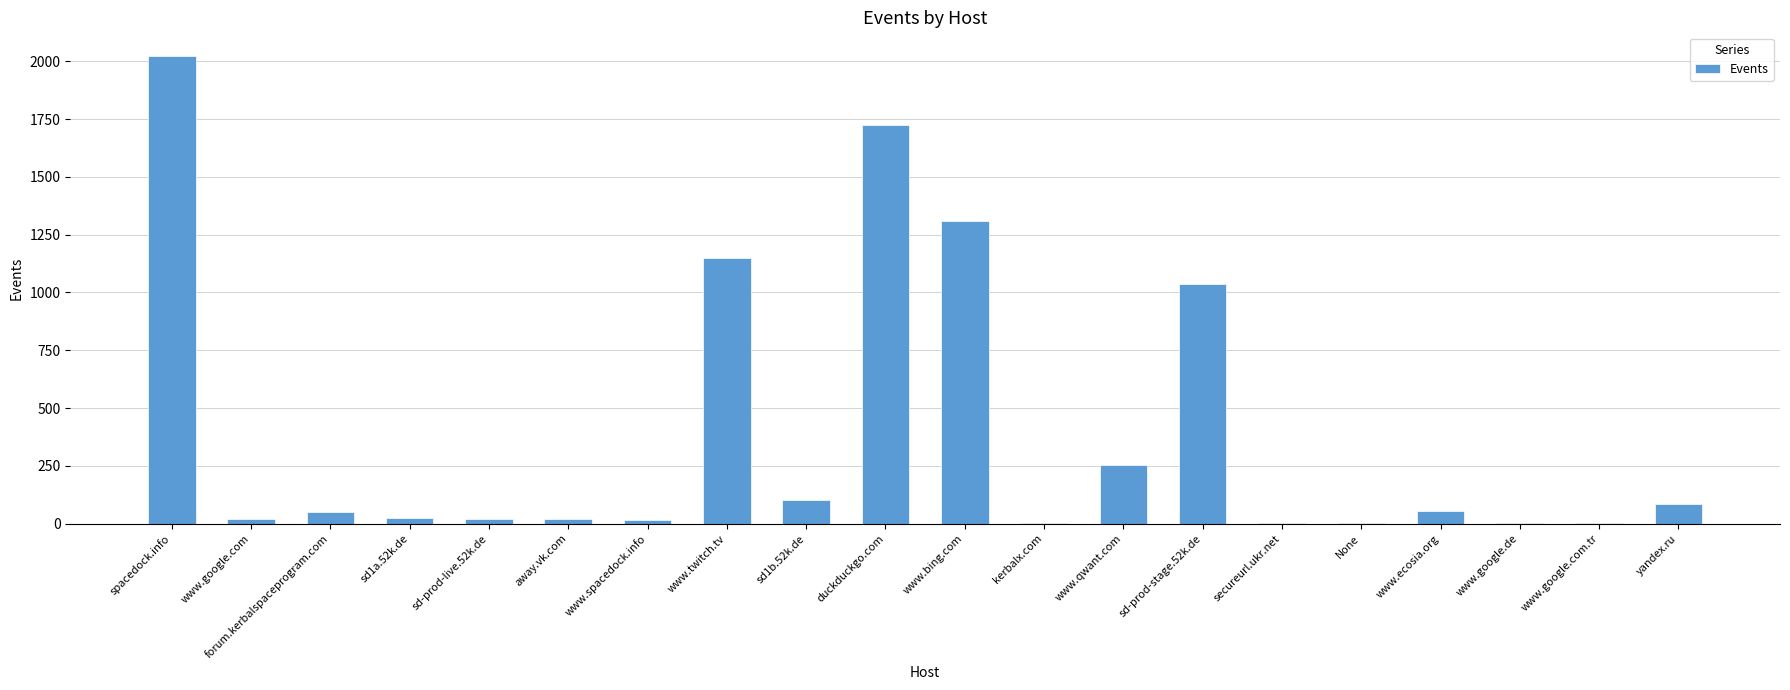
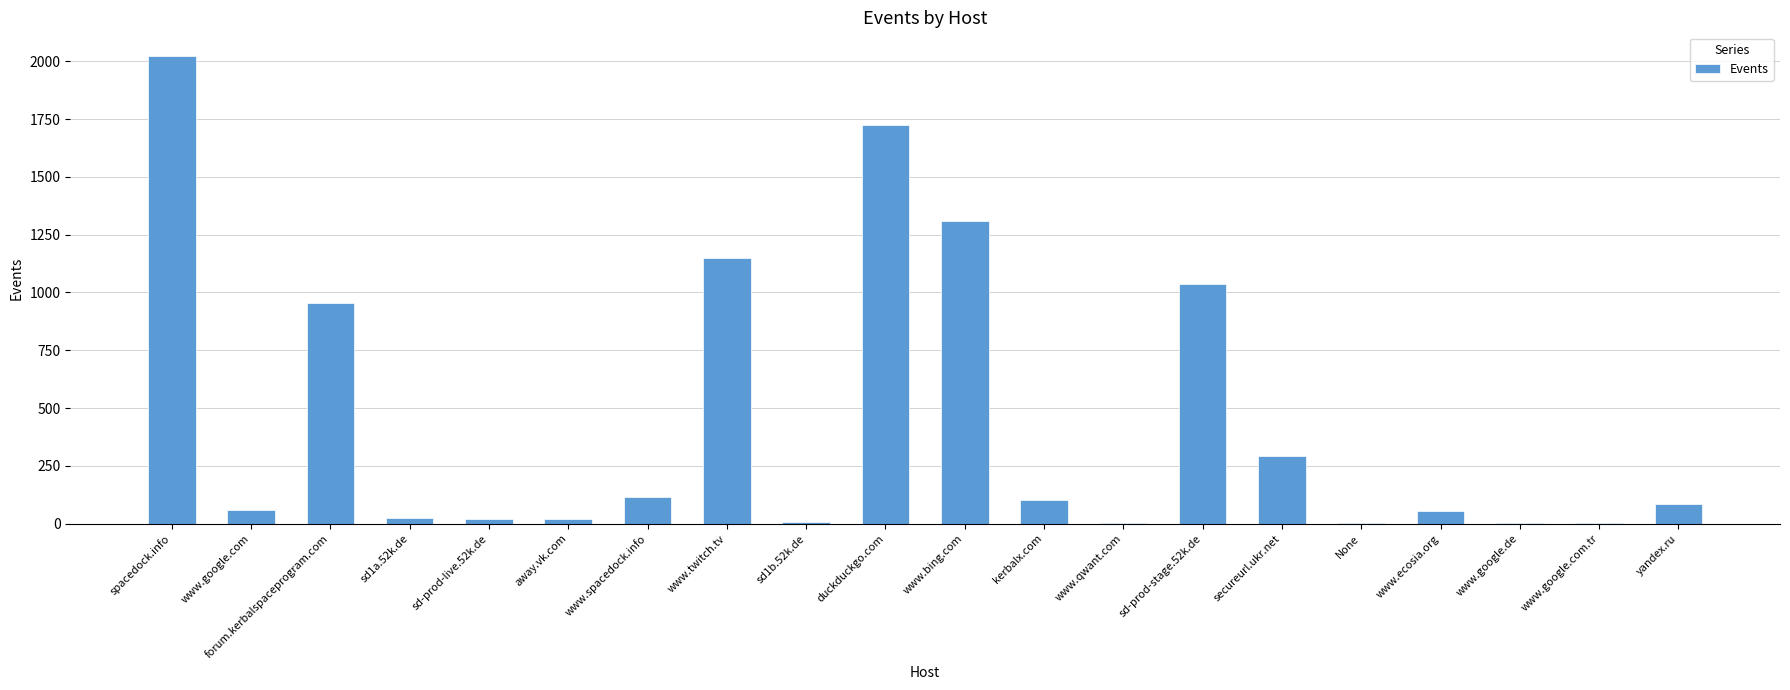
www.google.com: 20 -> 60
forum.kerbalspaceprogram.com: 50 -> 950
www.spacedock.info: 10 -> 120
sd1b.52k.de: 100 -> 10
kerbalx.com: 0 -> 100
www.qwant.com: 260 -> 0
secureurl.ukr.net: 0 -> 290
